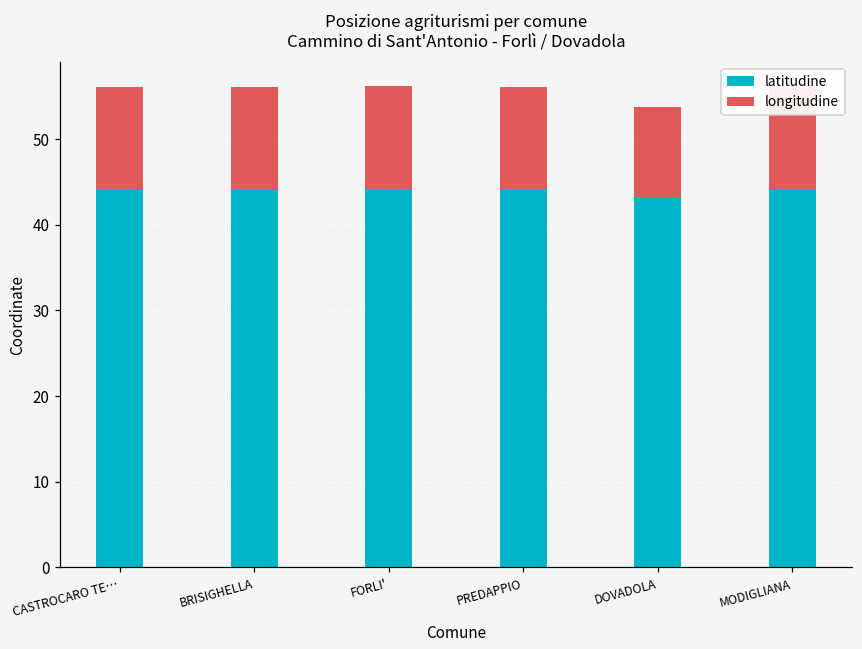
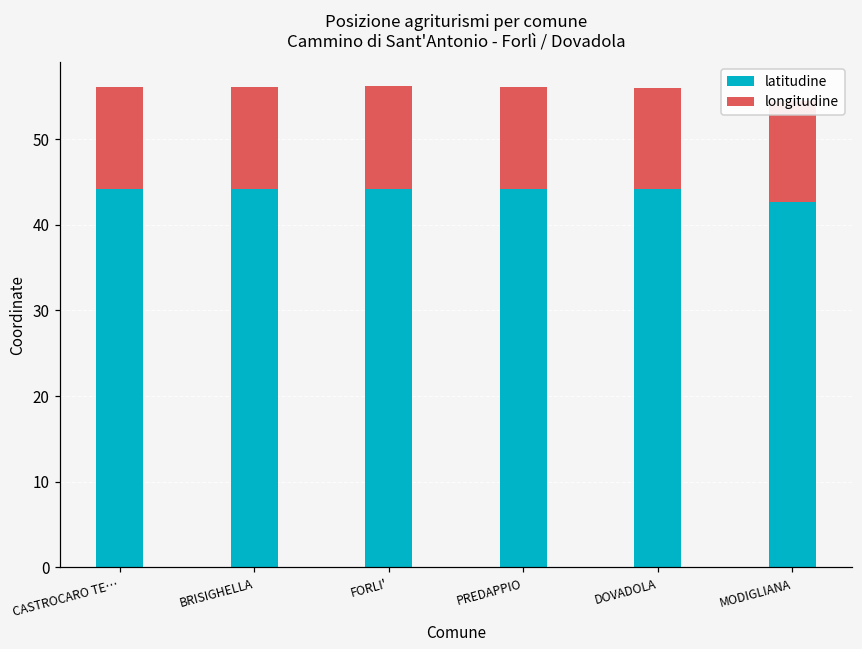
latitudine, DOVADOLA: 43 -> 44
longitudine, DOVADOLA: 11 -> 12
latitudine, MODIGLIANA: 44 -> 43
